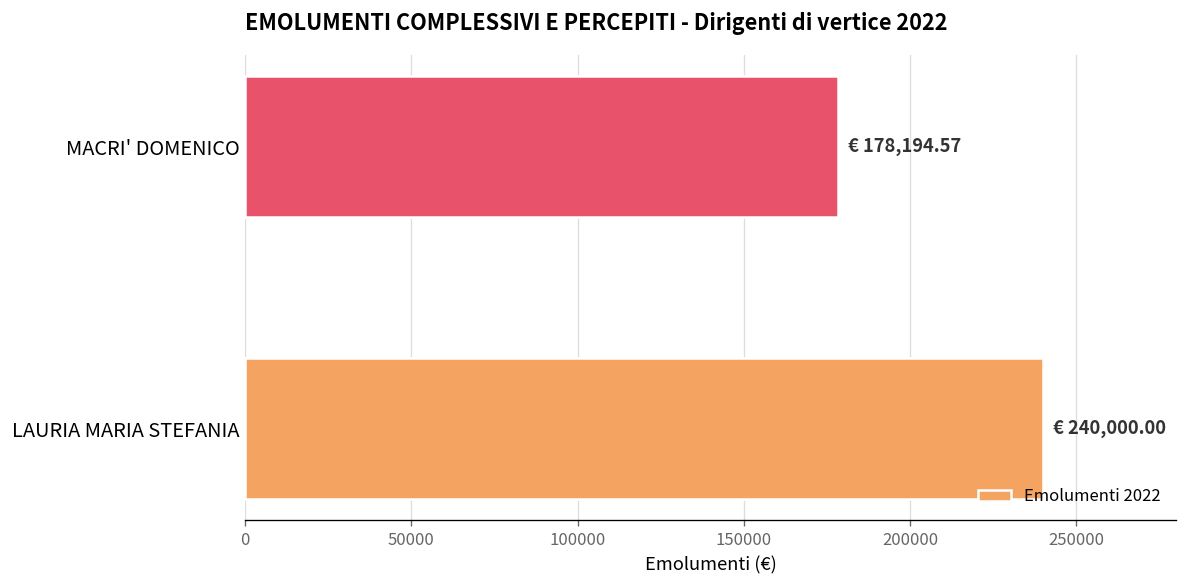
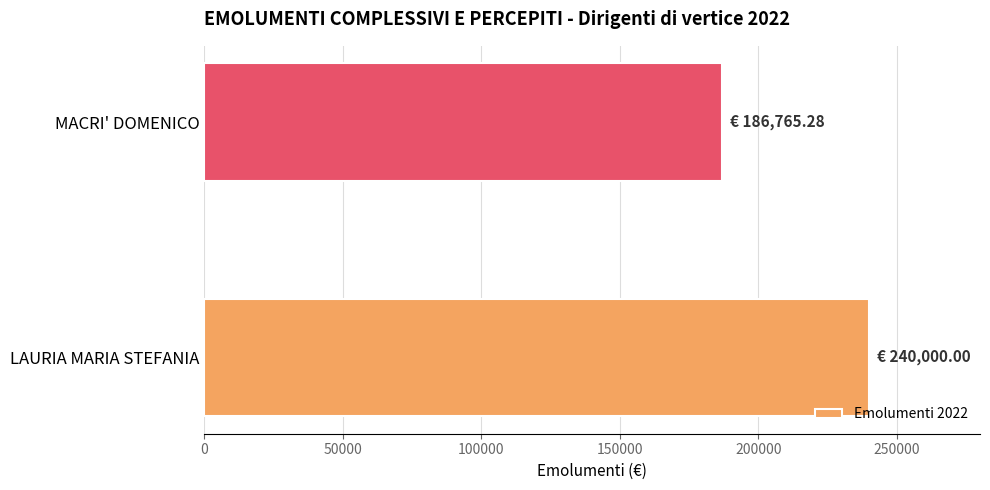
MACRI' DOMENICO: 178,194.57 -> 186,765.28
